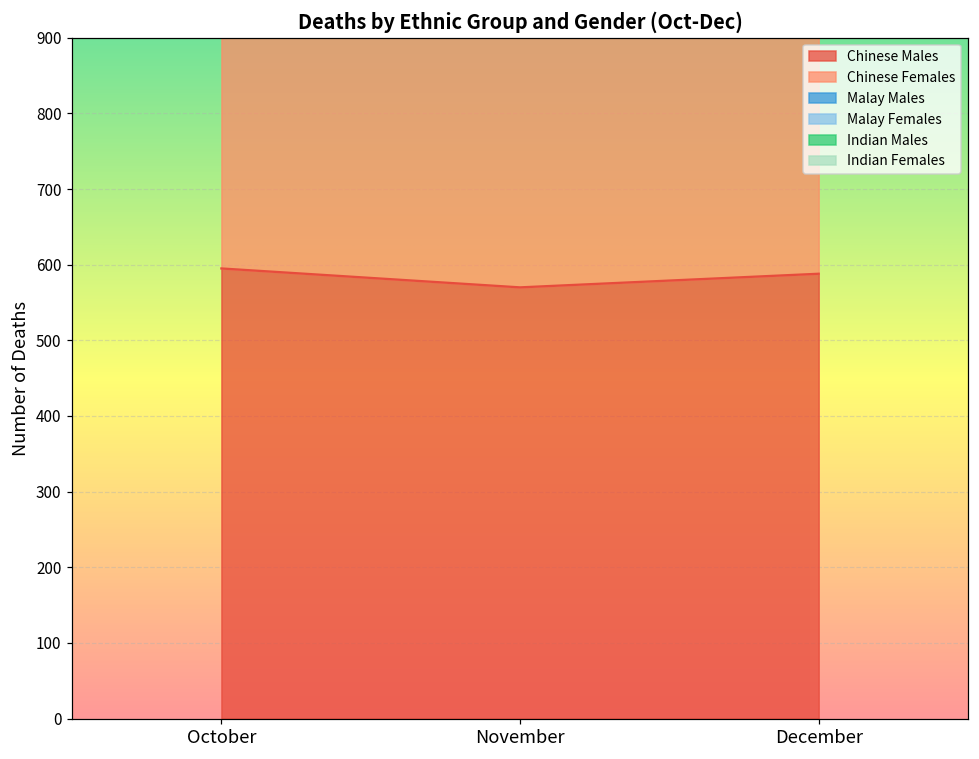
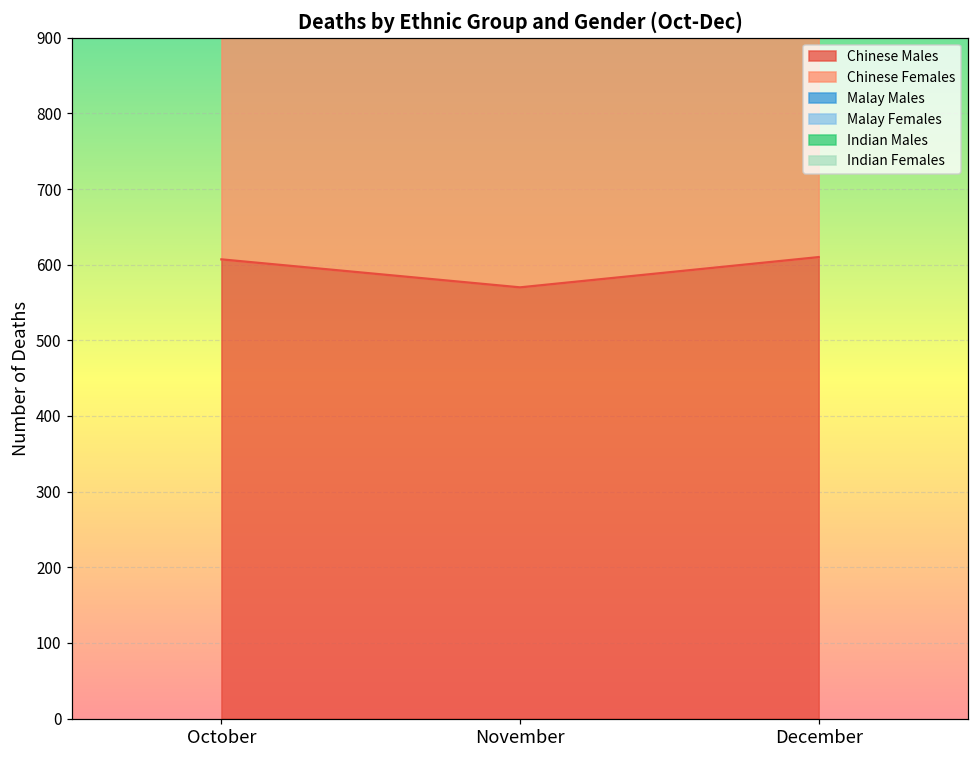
Chinese Males, October: 600 -> 610
Chinese Males, December: 590 -> 610
